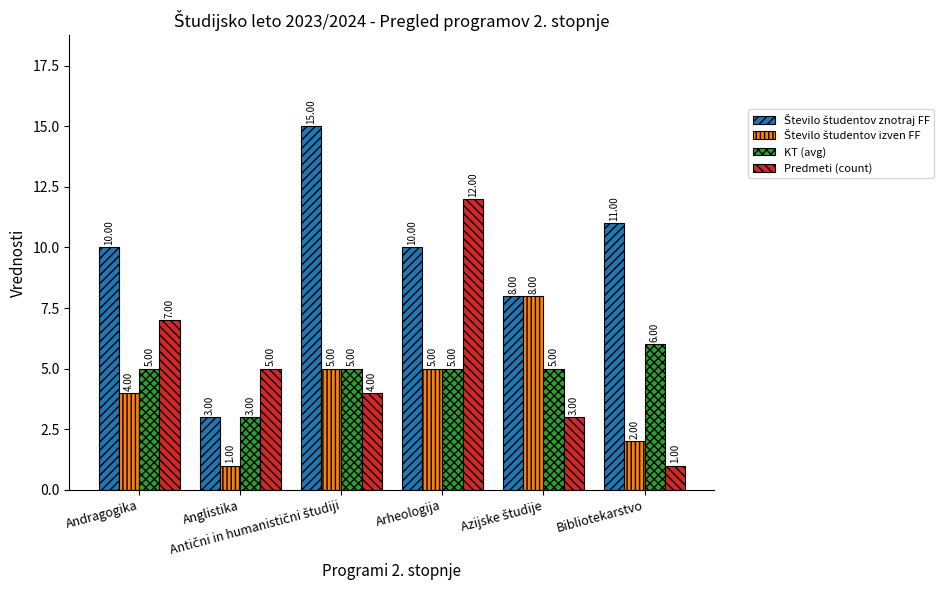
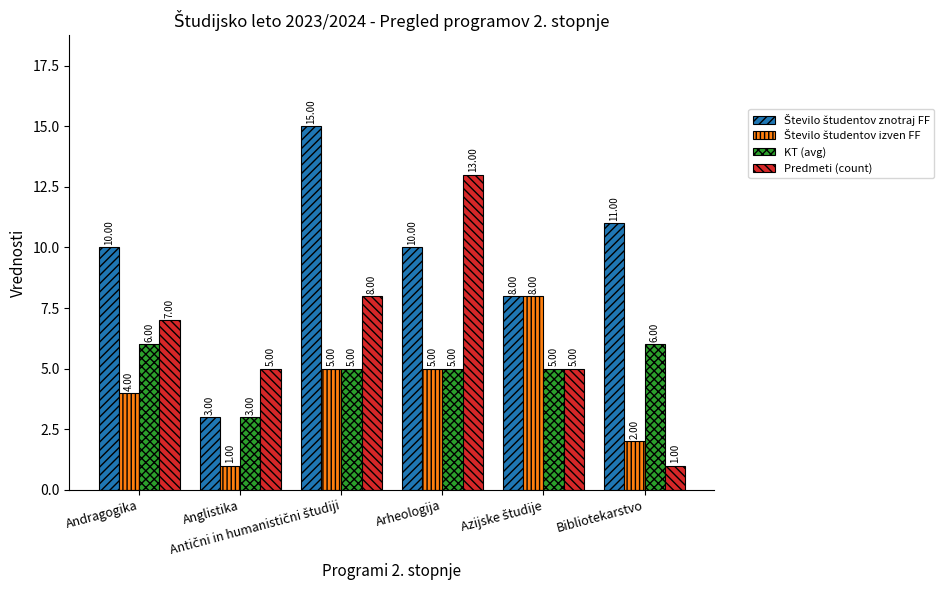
KT (avg), Andragogika: 5.00 -> 6.00
Predmeti (count), Antični in humanistični študiji: 4.00 -> 8.00
Predmeti (count), Arheologija: 12.00 -> 13.00
Predmeti (count), Azijske študije: 3.00 -> 5.00
